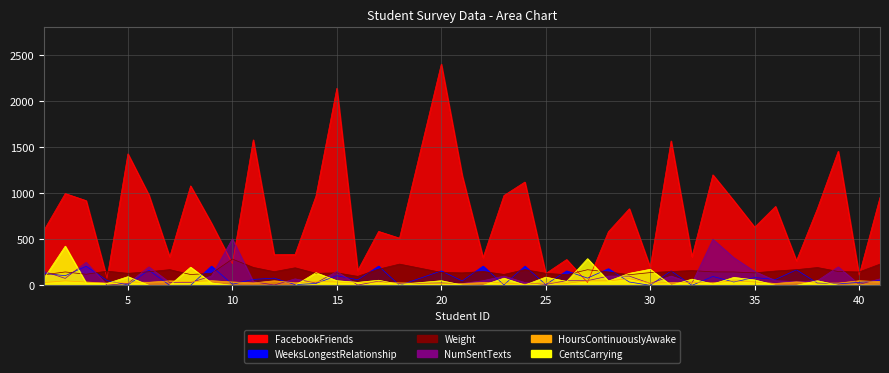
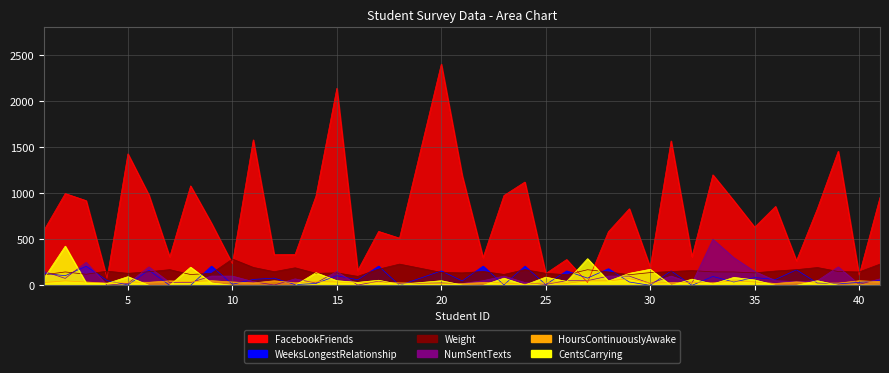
NumSentTexts, 10: 500 -> 100
